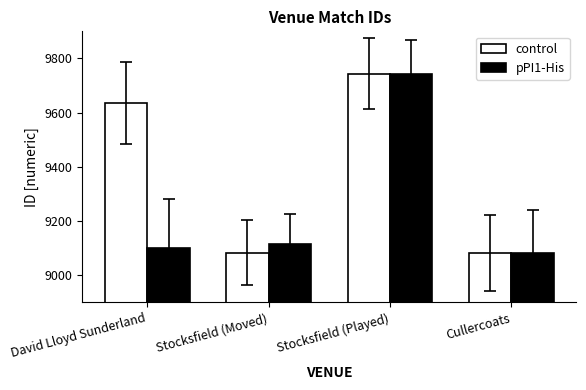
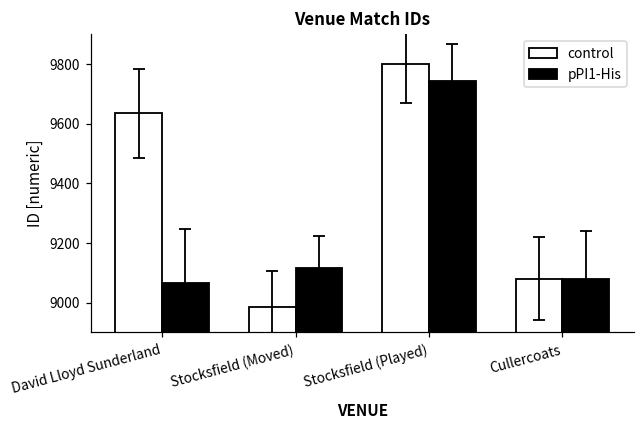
pPI1-His, David Lloyd Sunderland: 9100 -> 9070
control, Stocksfield (Moved): 9080 -> 8990
control, Stocksfield (Played): 9740 -> 9800
